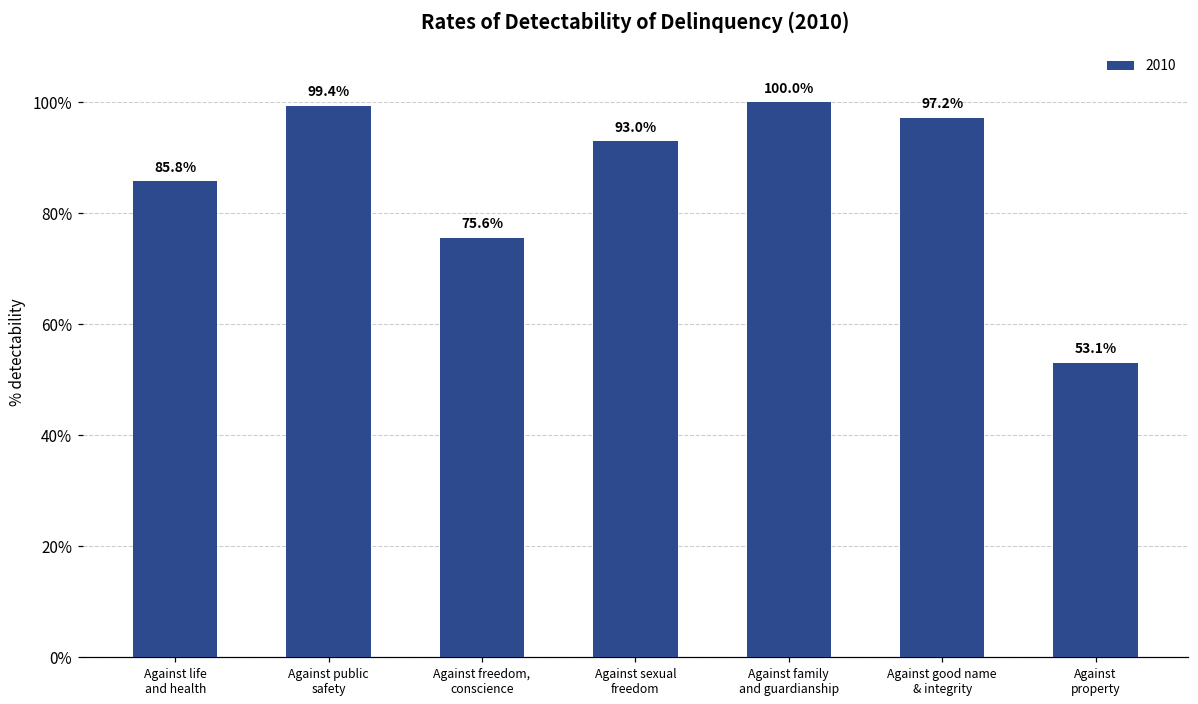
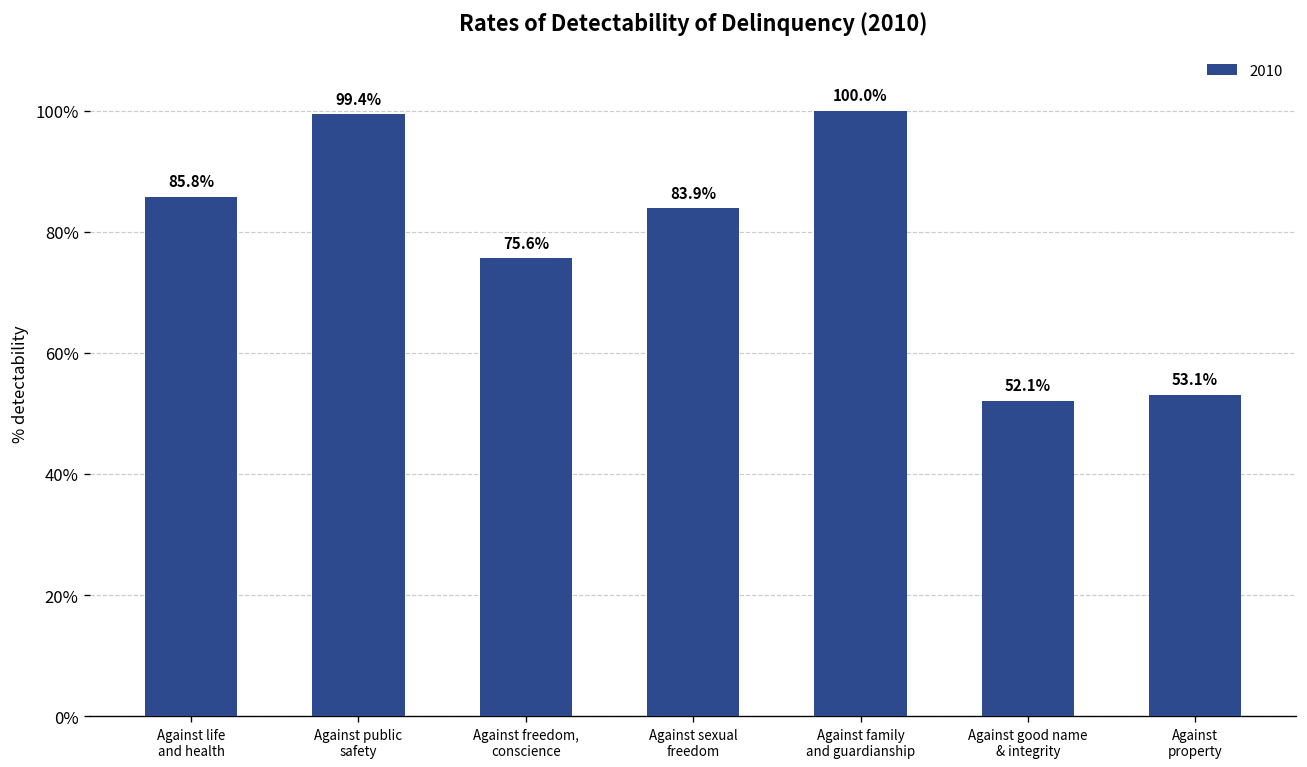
Against sexual freedom: 93.0% -> 83.9%
Against good name & integrity: 97.2% -> 52.1%
